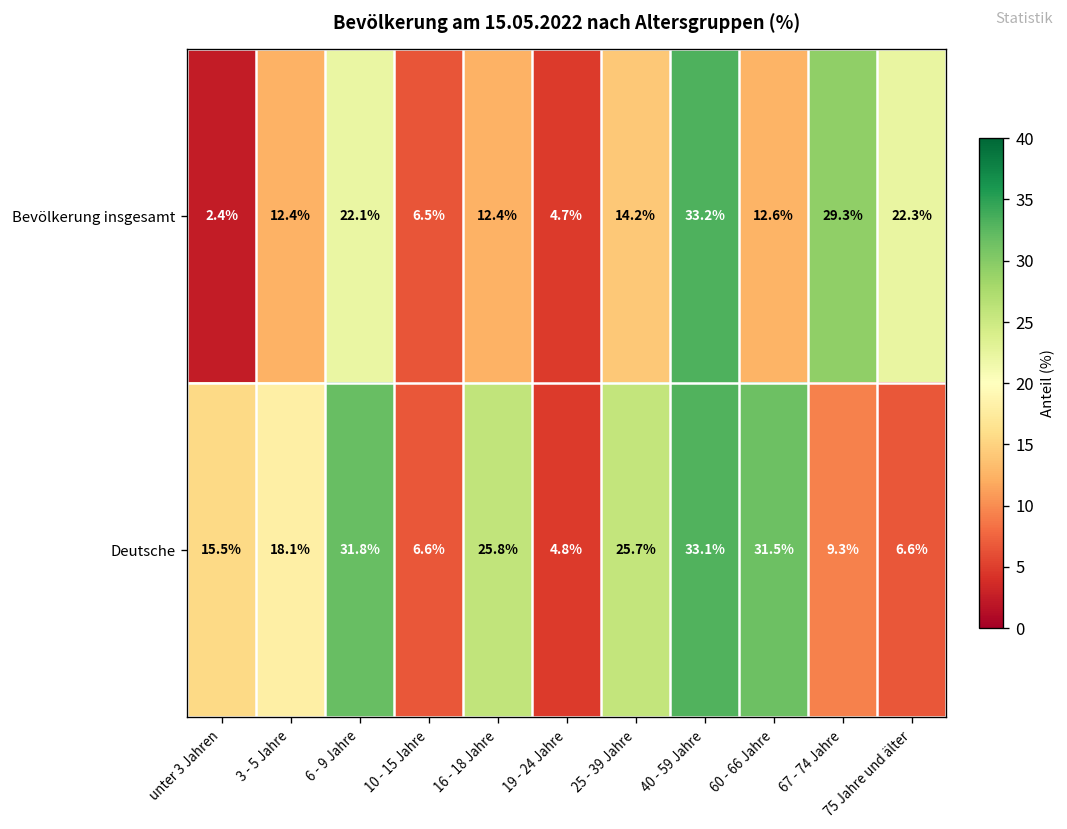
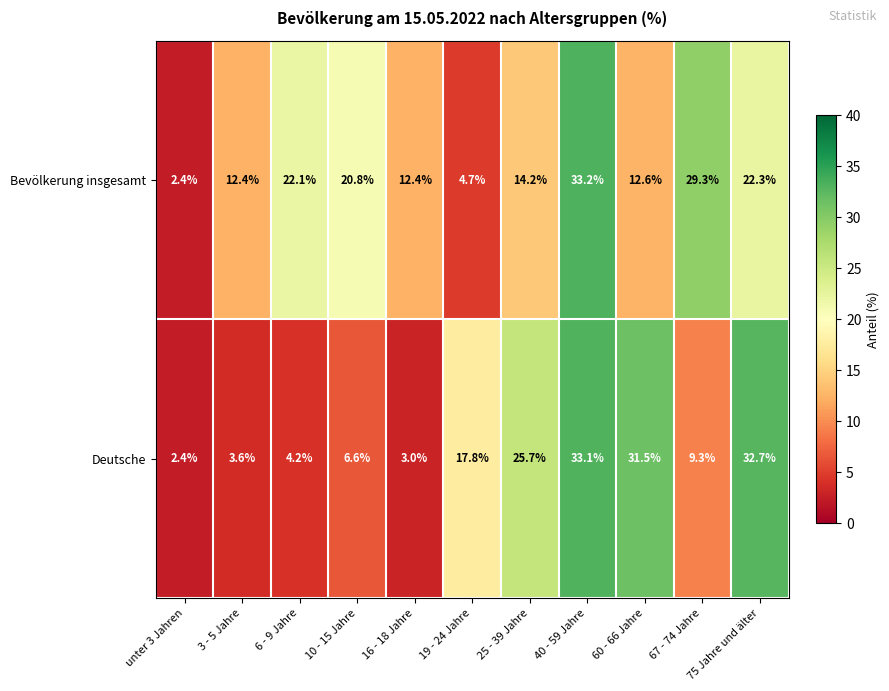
Bevölkerung insgesamt, 10 - 15 Jahre: 6.5% -> 20.8%
Deutsche, unter 3 Jahren: 15.5% -> 2.4%
Deutsche, 3 - 5 Jahre: 18.1% -> 3.6%
Deutsche, 6 - 9 Jahre: 31.8% -> 4.2%
Deutsche, 16 - 18 Jahre: 25.8% -> 3.0%
Deutsche, 19 - 24 Jahre: 4.8% -> 17.8%
Deutsche, 75 Jahre und älter: 6.6% -> 32.7%
